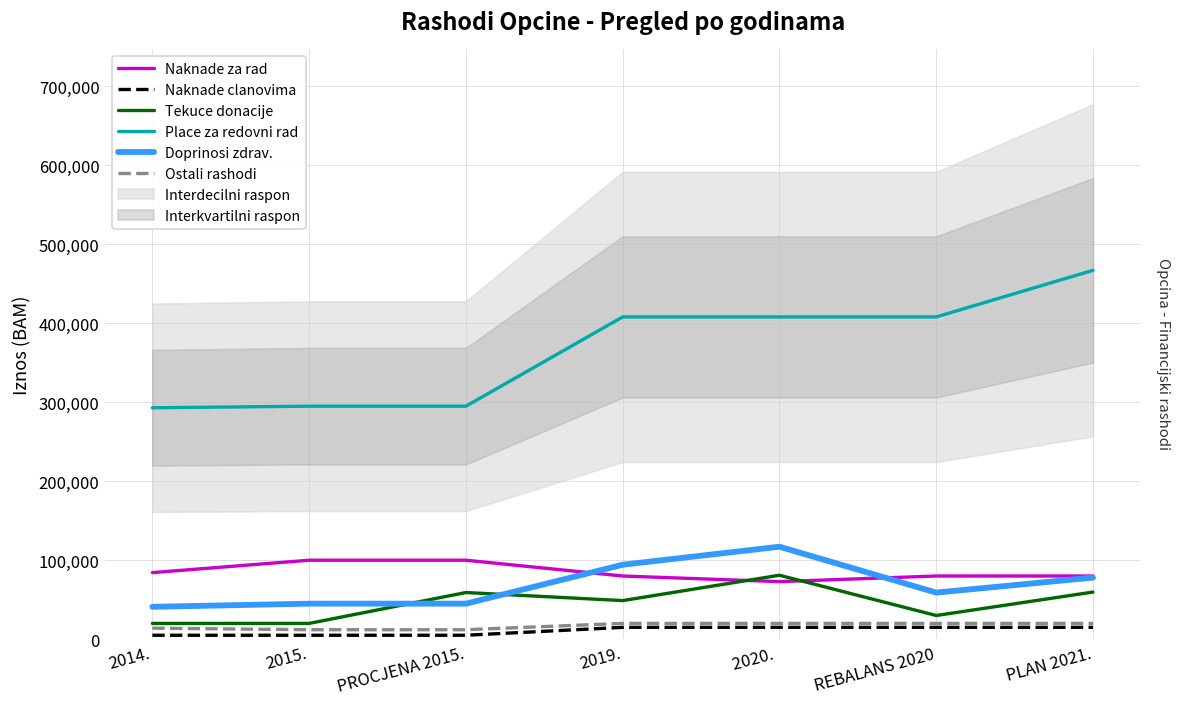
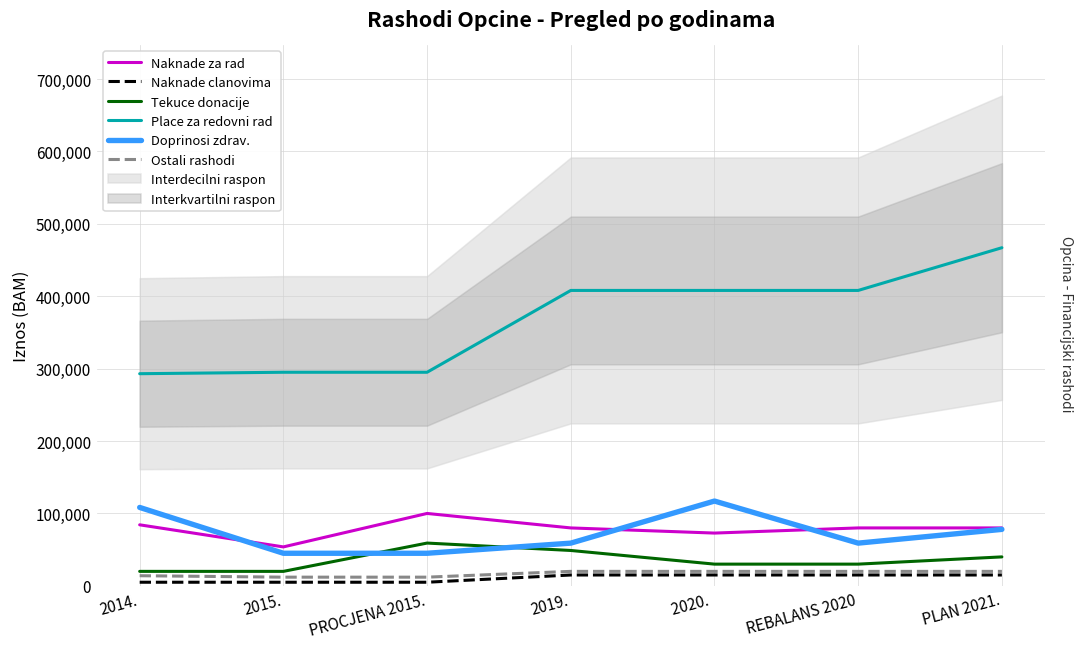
Doprinosi zdrav., 2014.: 40,000 -> 110,000
Naknade za rad, 2015.: 100,000 -> 50,000
Doprinosi zdrav., 2019.: 90,000 -> 60,000
Tekuce donacije, 2020.: 80,000 -> 30,000
Tekuce donacije, PLAN 2021.: 60,000 -> 40,000
